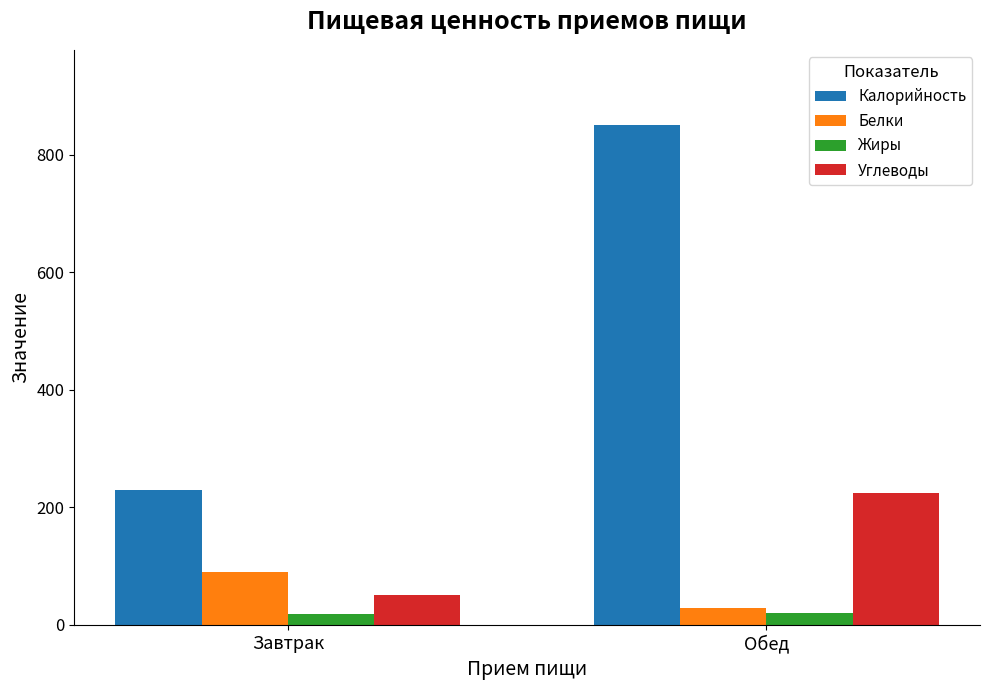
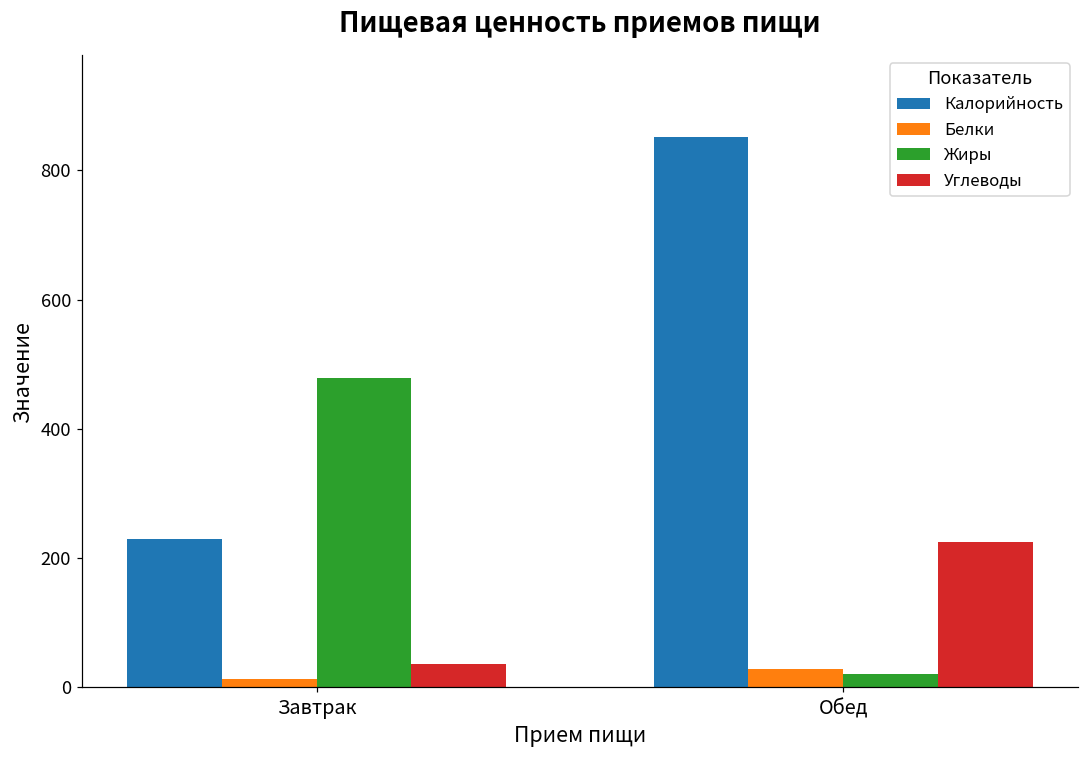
Белки, Завтрак: 90 -> 10
Жиры, Завтрак: 20 -> 480
Углеводы, Завтрак: 50 -> 40
